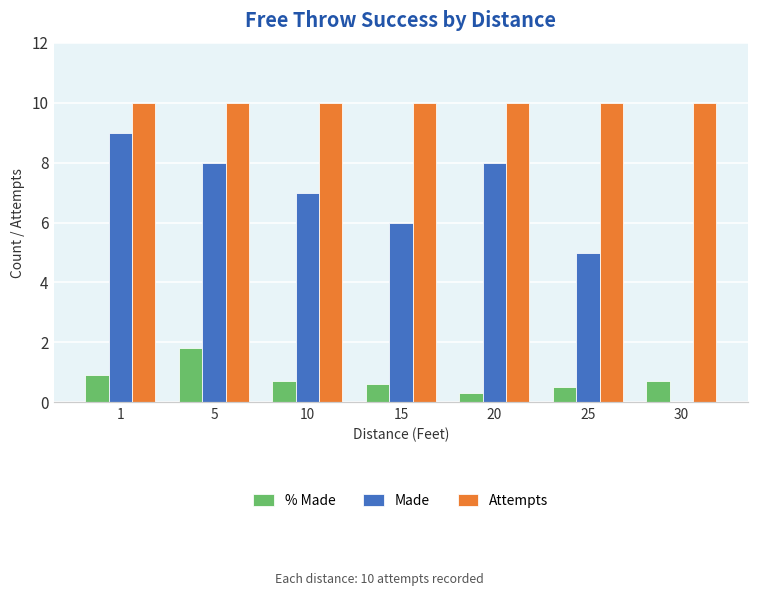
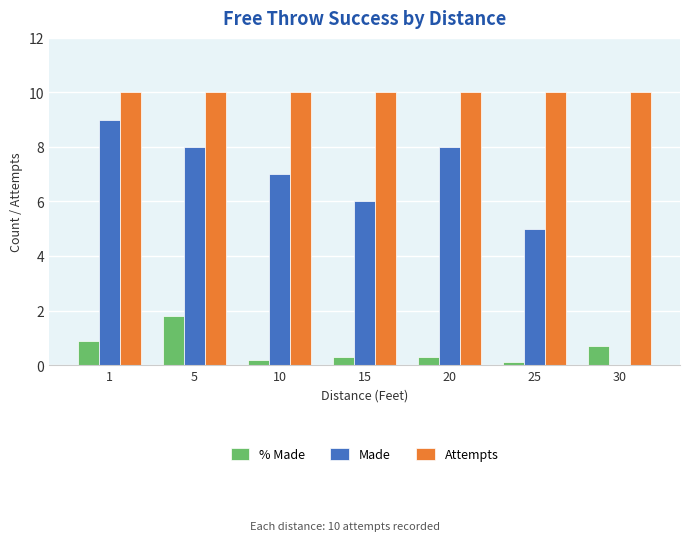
% Made, 10: 0.7 -> 0.2
% Made, 15: 0.6 -> 0.3
% Made, 25: 0.5 -> 0.1
